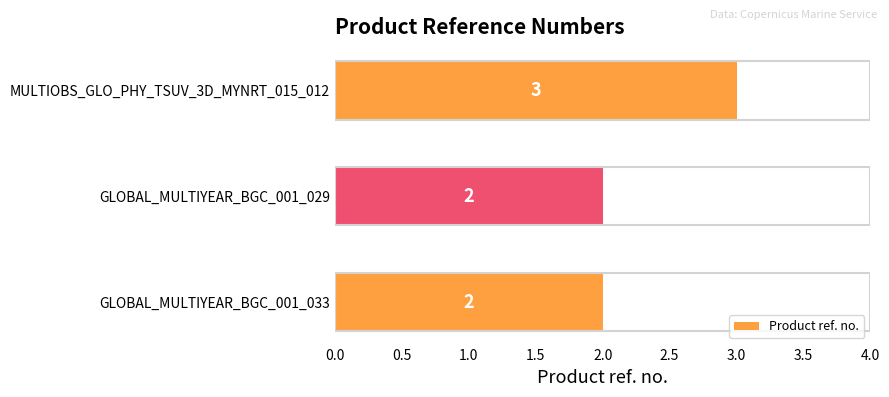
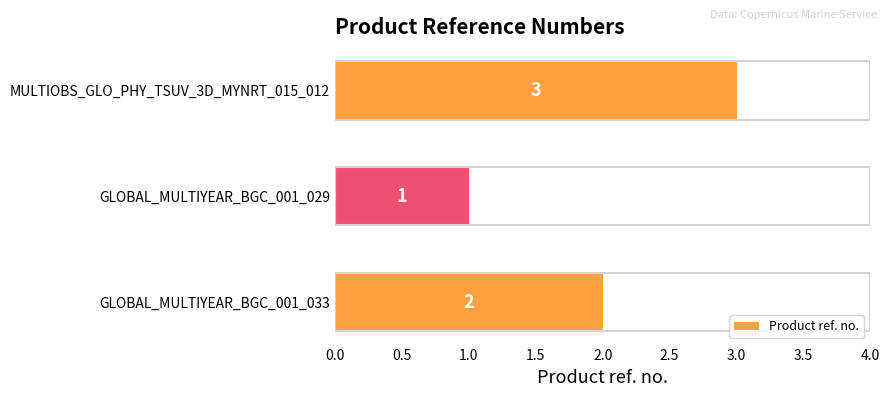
GLOBAL_MULTIYEAR_BGC_001_029: 2 -> 1
